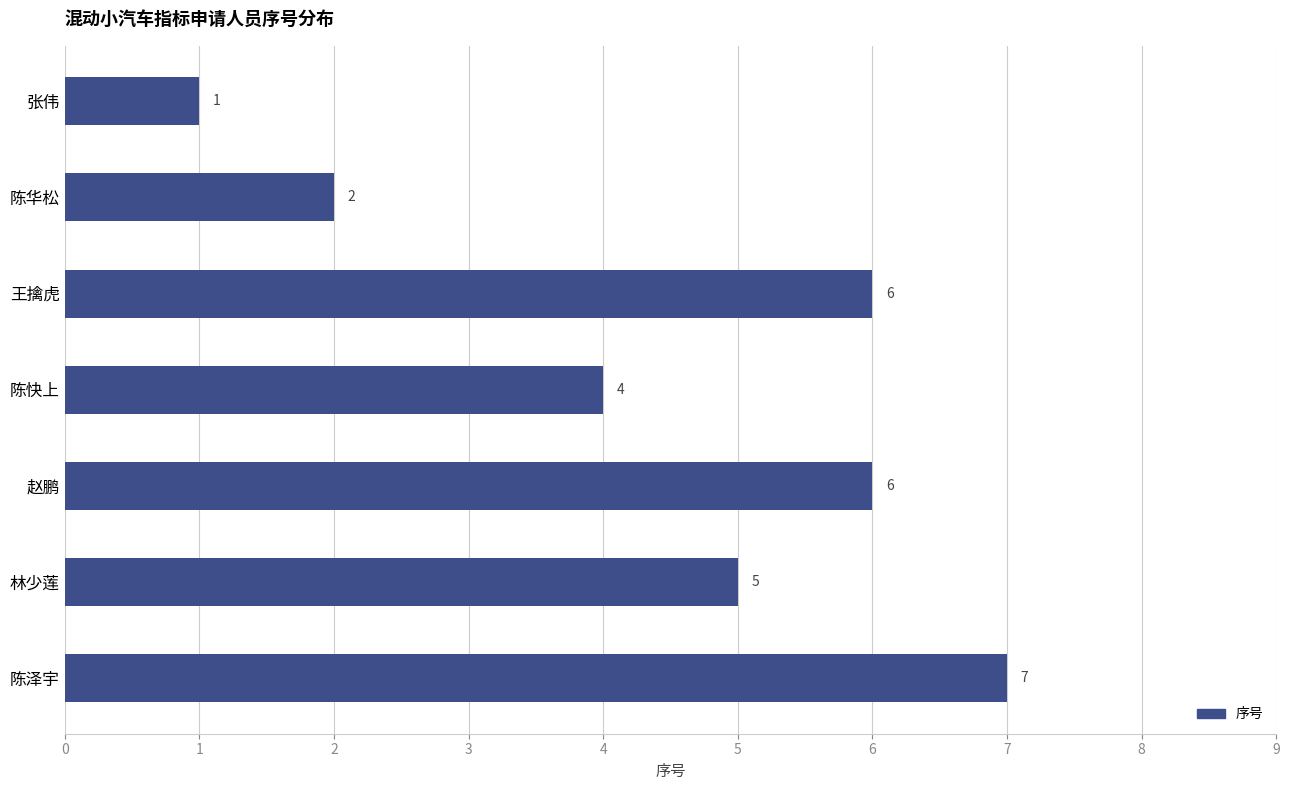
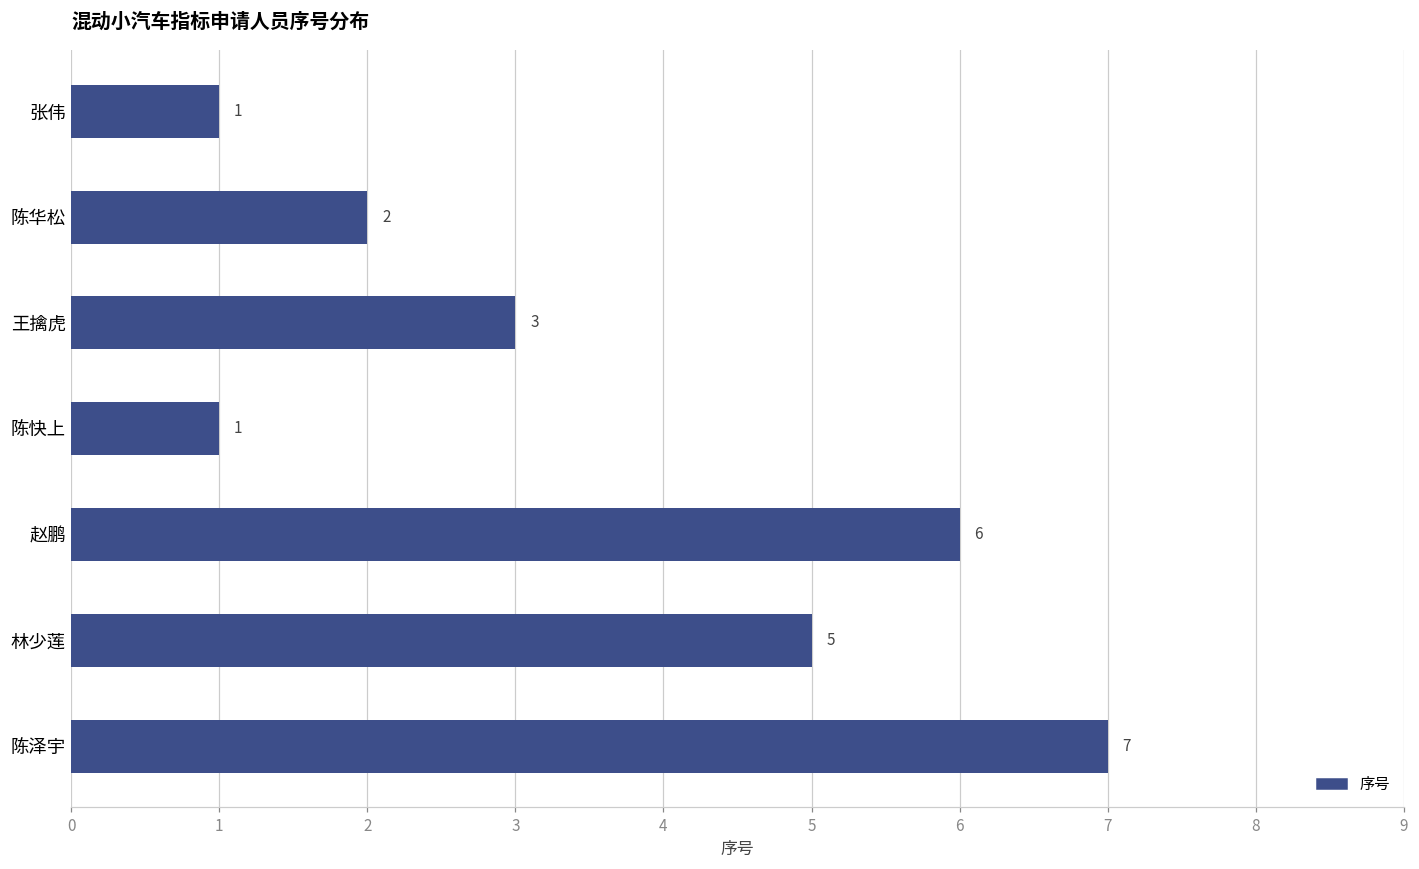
王擒虎: 6 -> 3
陈快上: 4 -> 1
